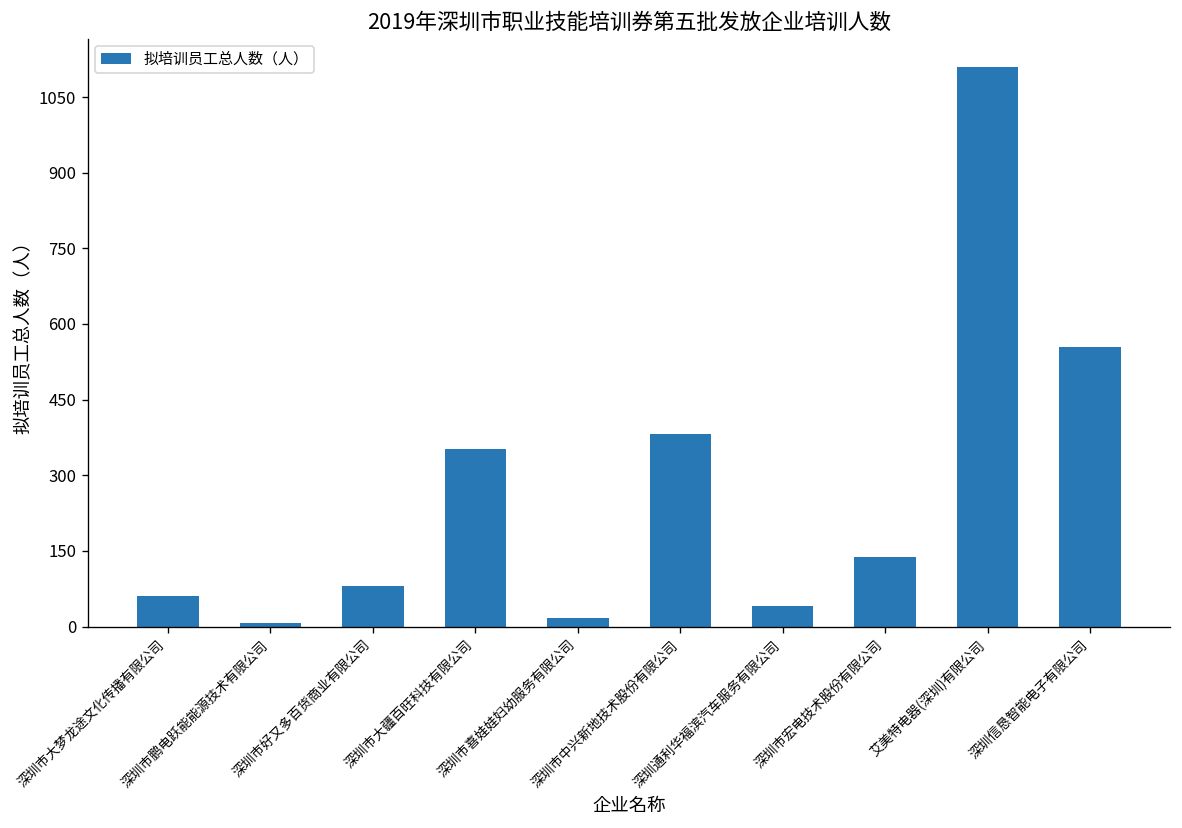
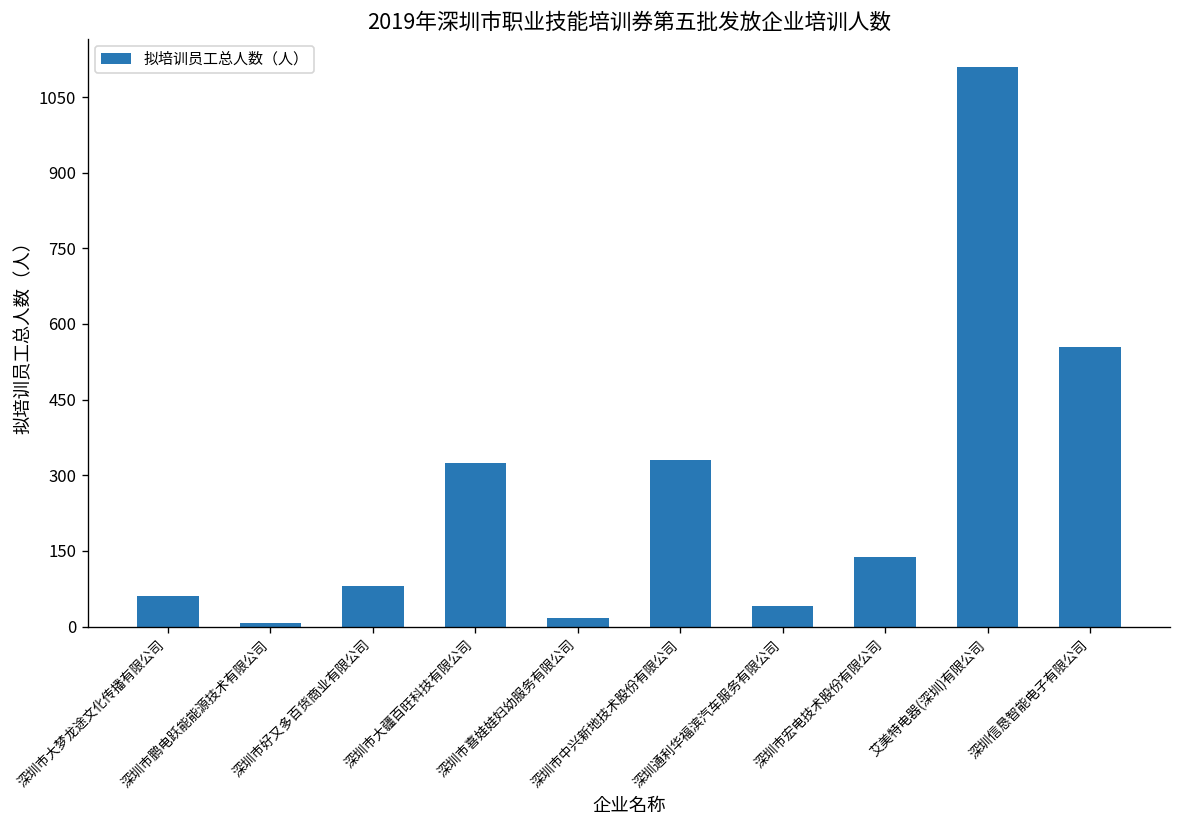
深圳市大疆百旺科技有限公司: 350 -> 320
深圳市中兴新地技术股份有限公司: 380 -> 330
